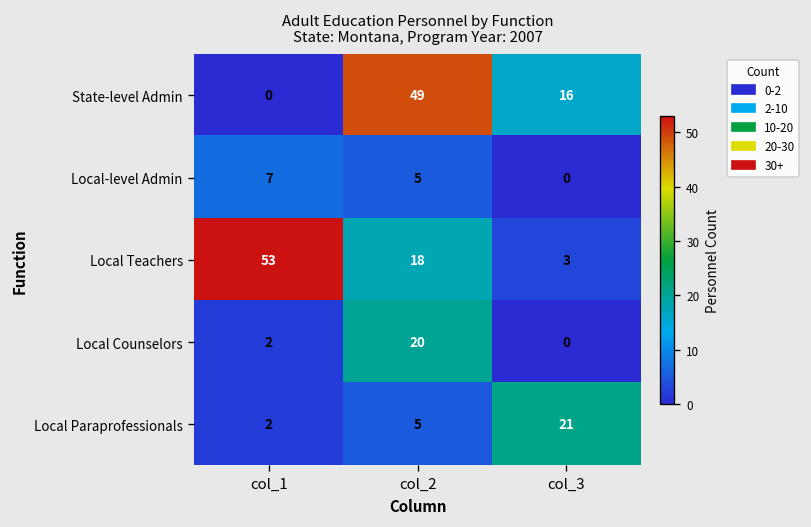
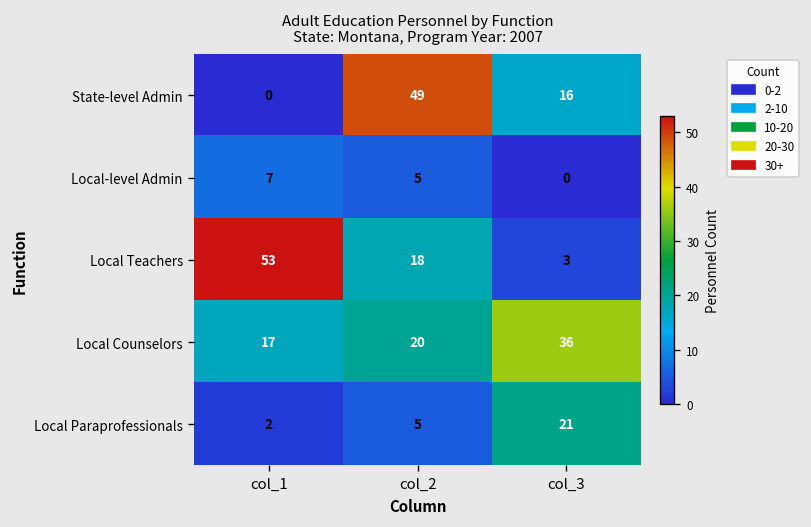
Local Counselors, col_1: 2 -> 17
Local Counselors, col_3: 0 -> 36
